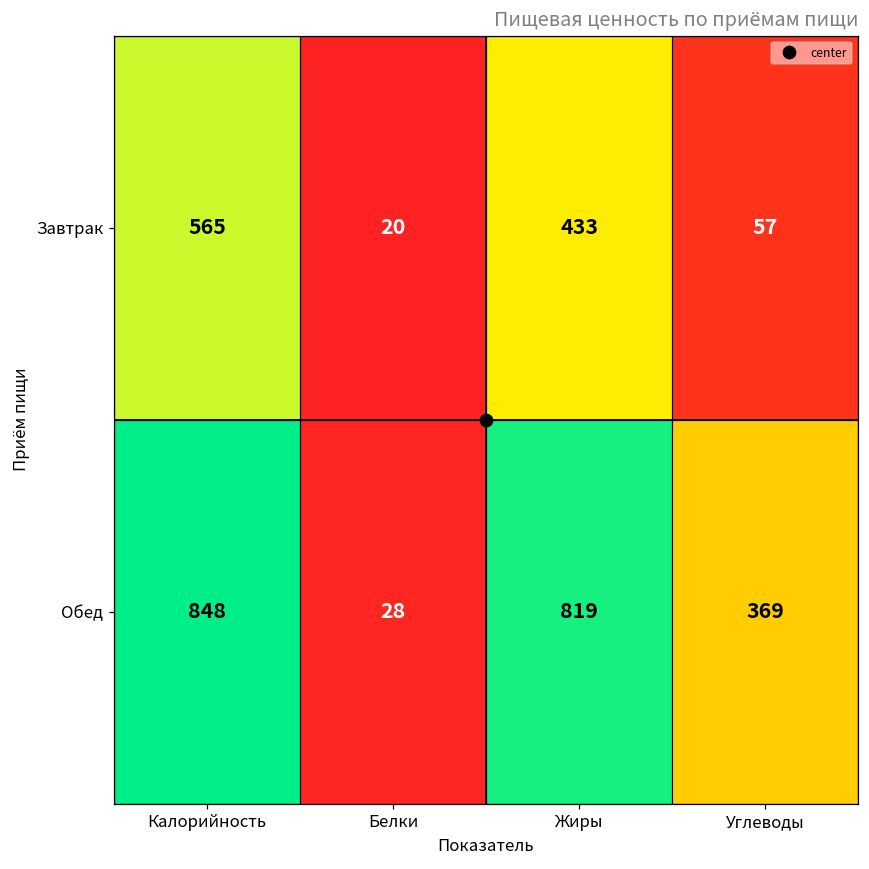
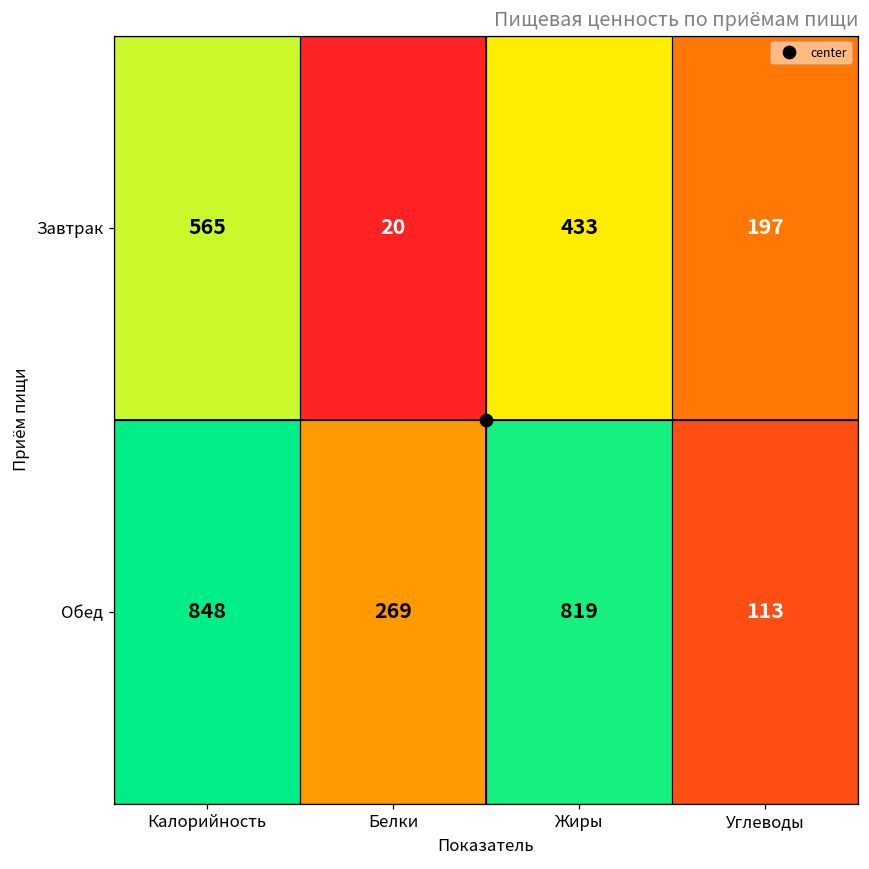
Завтрак, Углеводы: 57 -> 197
Обед, Белки: 28 -> 269
Обед, Углеводы: 369 -> 113
